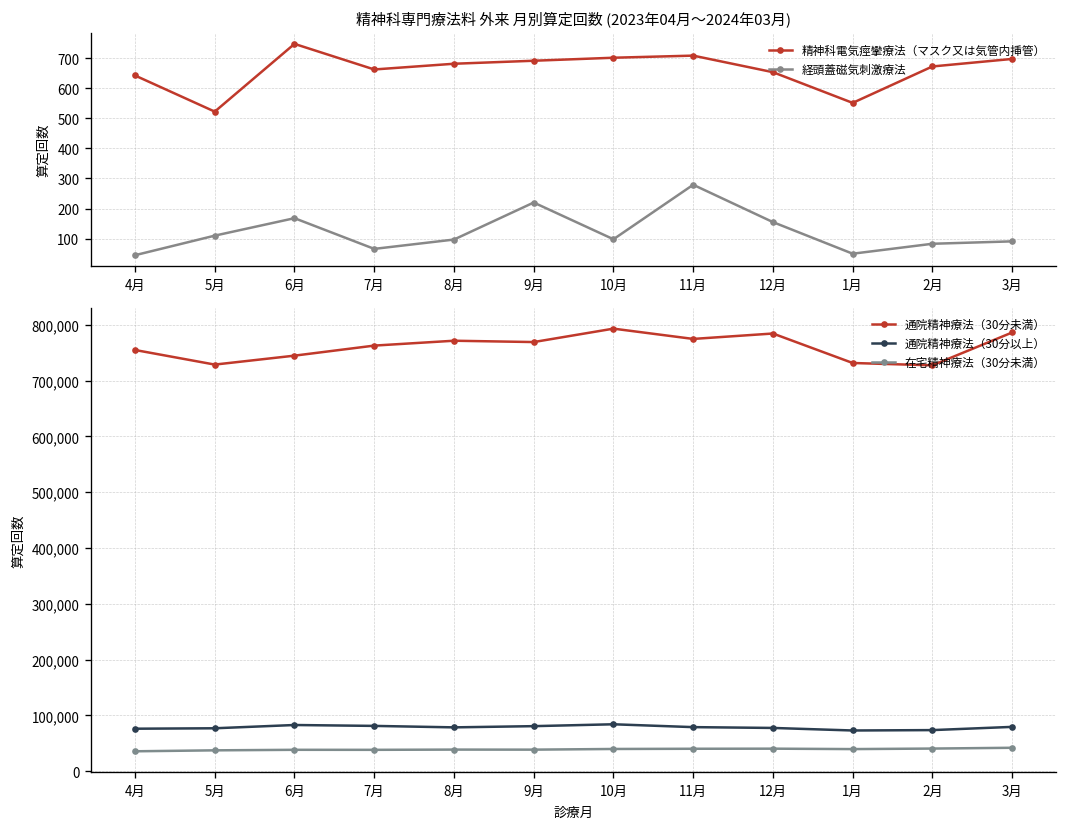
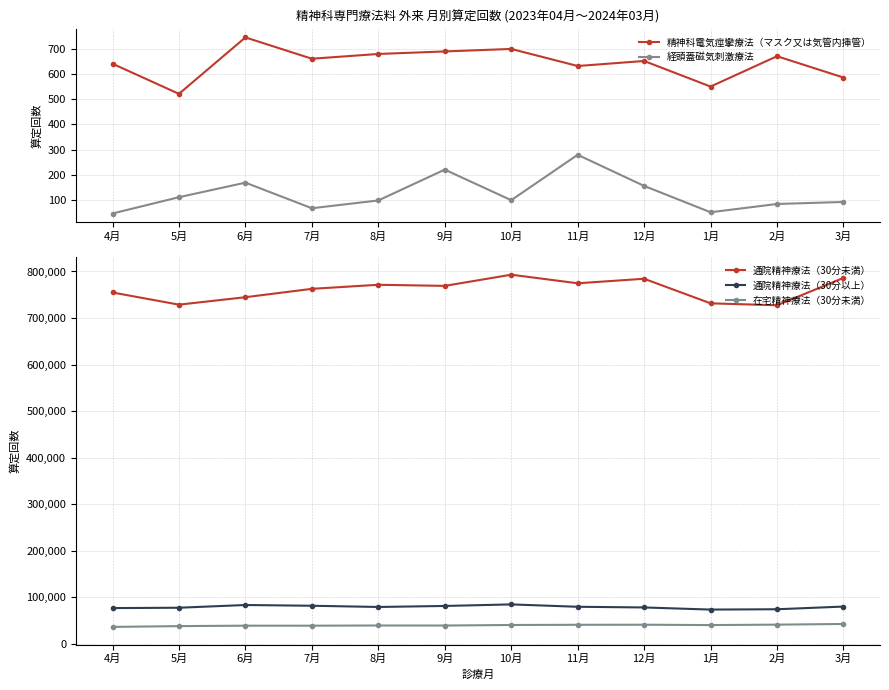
精神科専門療法料 外来 月別算定回数 (2023年04月～2024年03月), 精神科電気痙攣療法（マスク又は気管内挿管）, 11月: 710 -> 630
精神科専門療法料 外来 月別算定回数 (2023年04月～2024年03月), 精神科電気痙攣療法（マスク又は気管内挿管）, 3月: 700 -> 590
